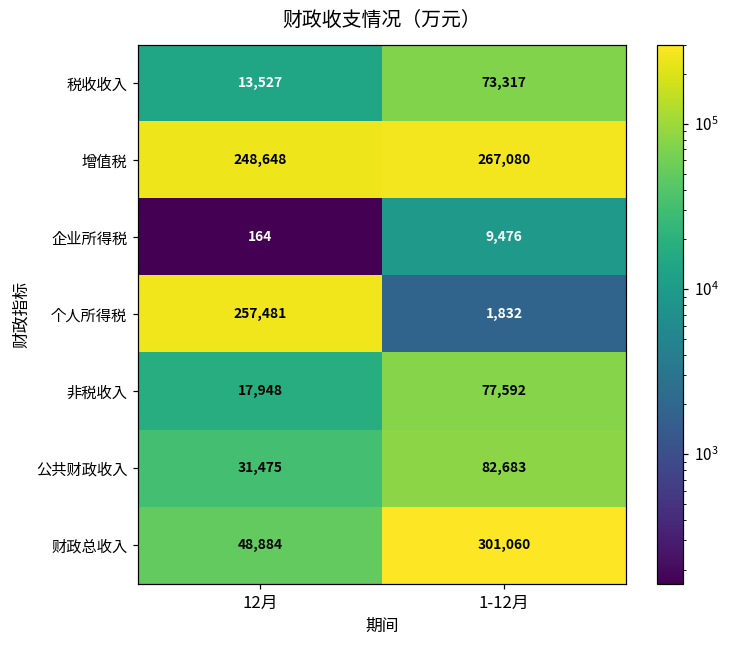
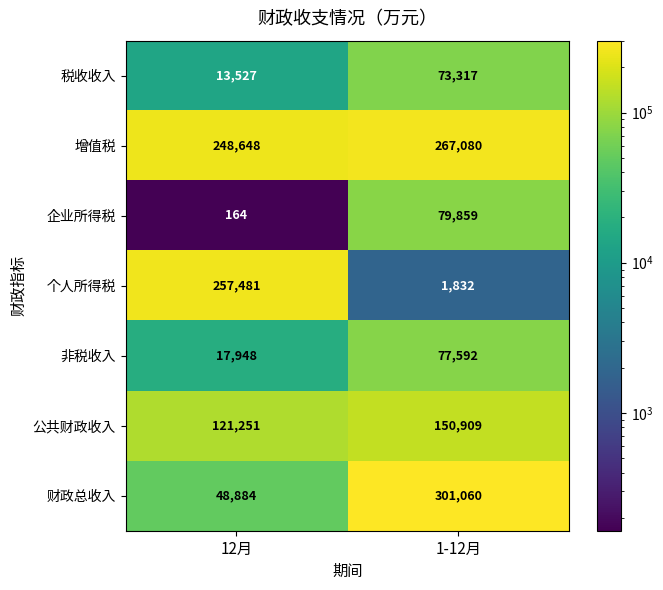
企业所得税, 1-12月: 9,476 -> 79,859
公共财政收入, 12月: 31,475 -> 121,251
公共财政收入, 1-12月: 82,683 -> 150,909
